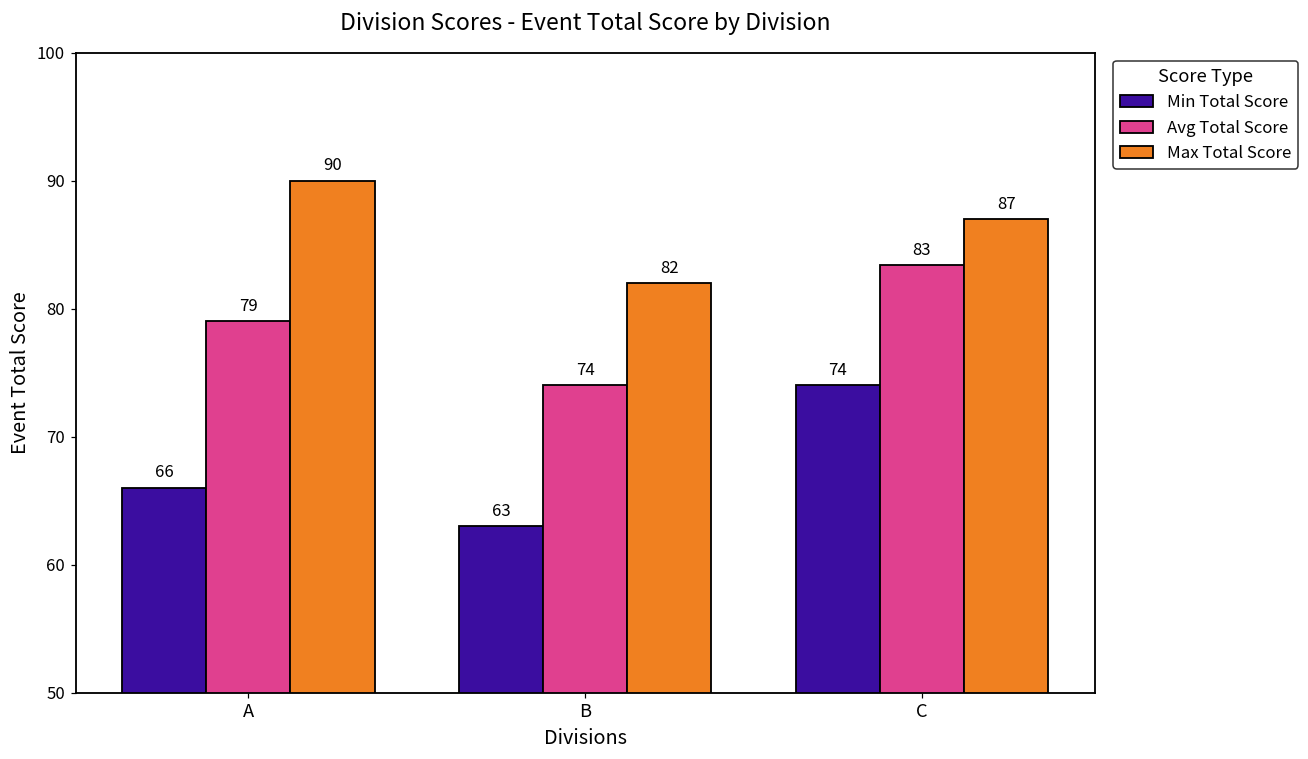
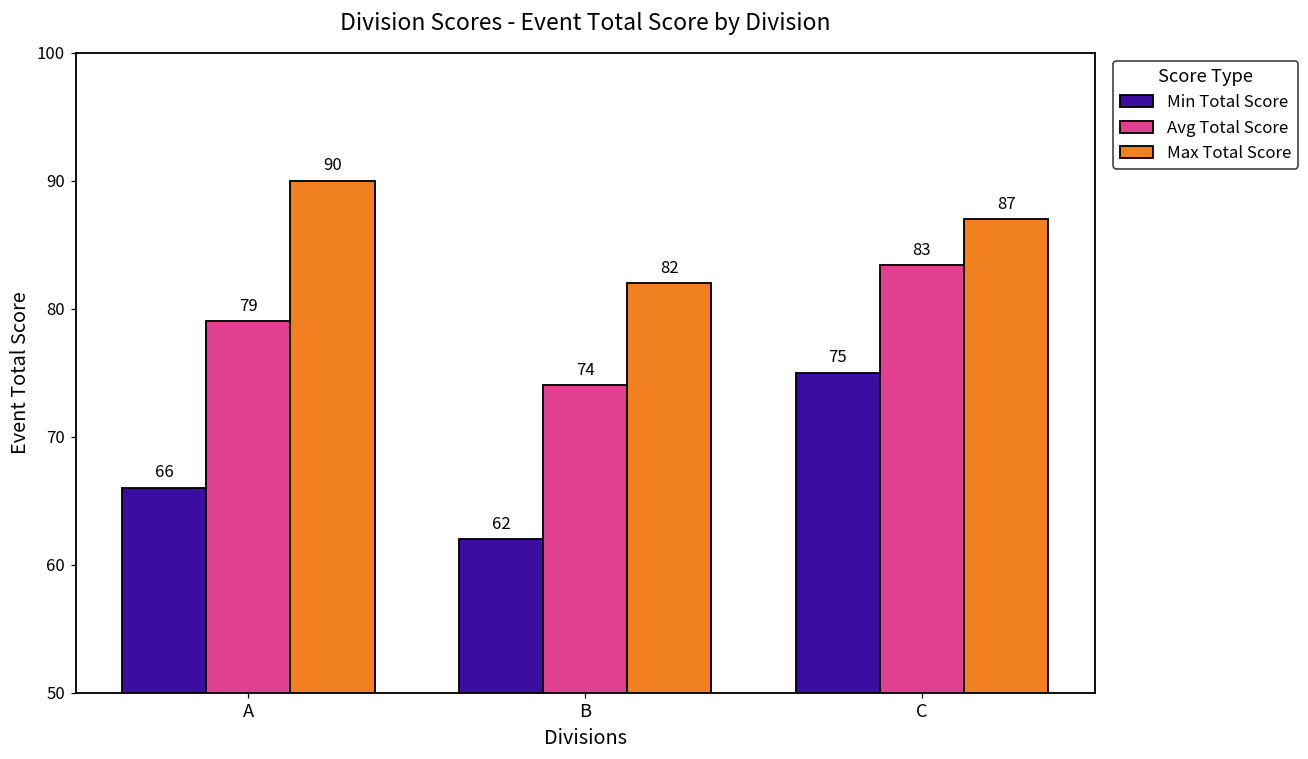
Min Total Score, B: 63 -> 62
Min Total Score, C: 74 -> 75
